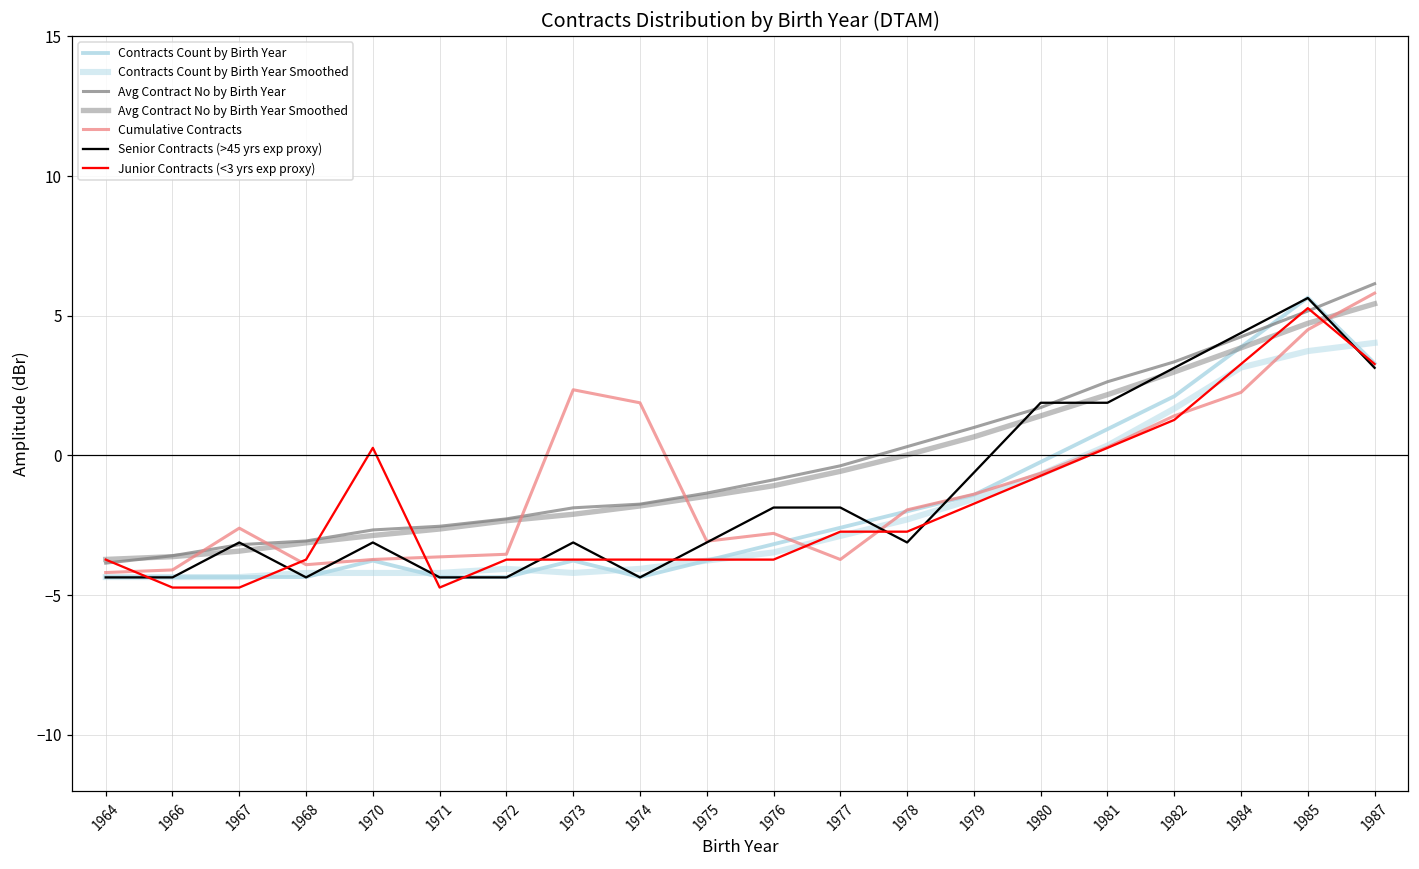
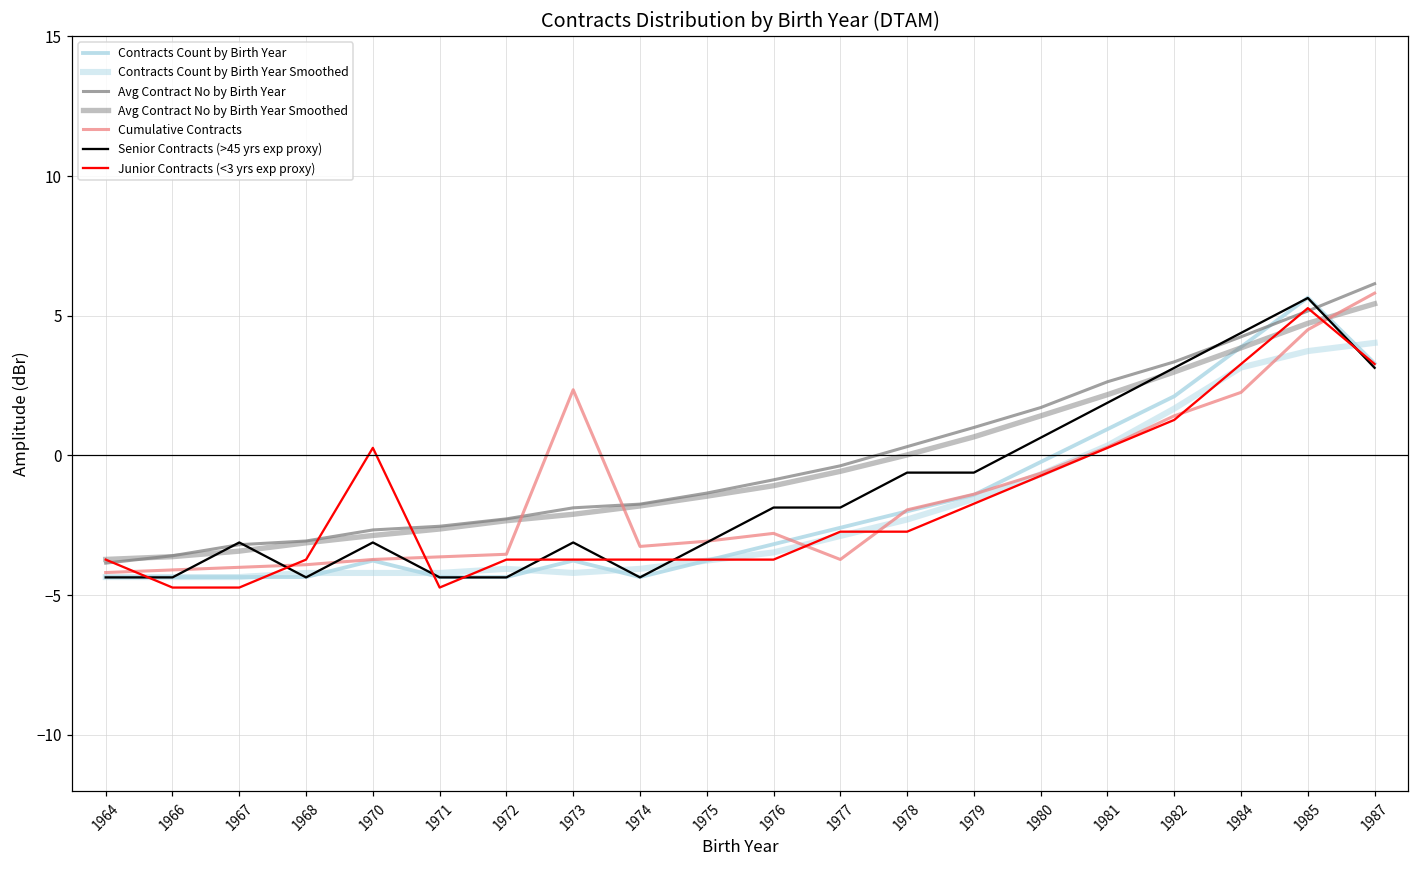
Cumulative Contracts, 1967: -2.6 -> -4.0
Cumulative Contracts, 1974: 1.9 -> -3.3
Senior Contracts (>45 yrs exp proxy), 1978: -3.1 -> -0.6
Senior Contracts (>45 yrs exp proxy), 1980: 1.9 -> 0.6
